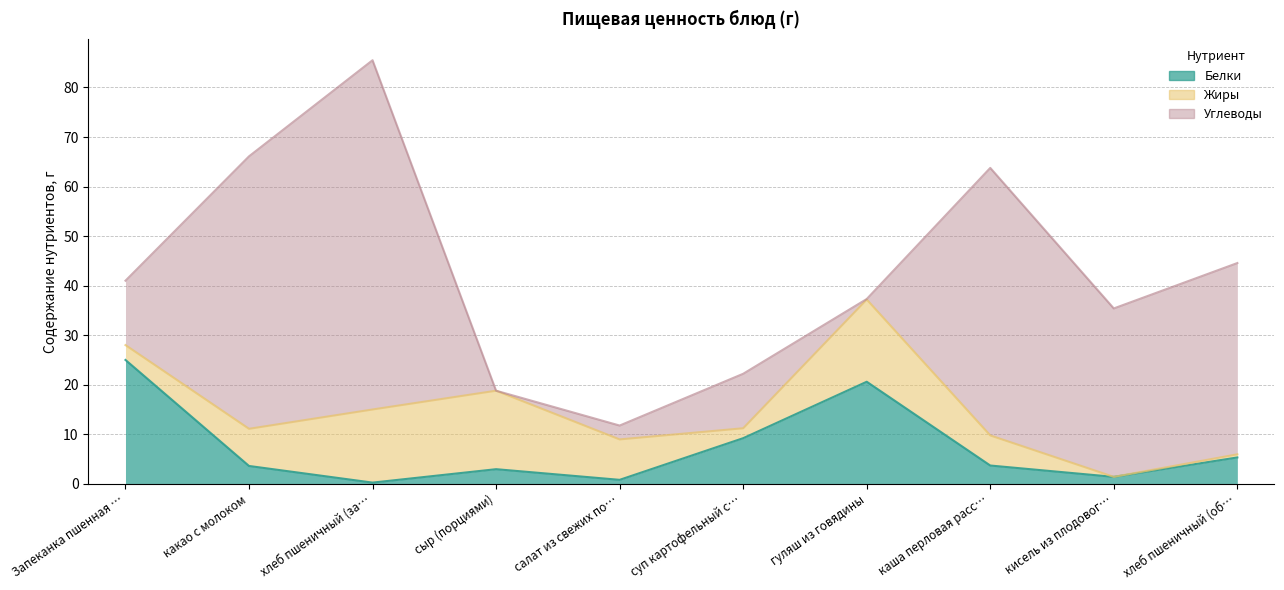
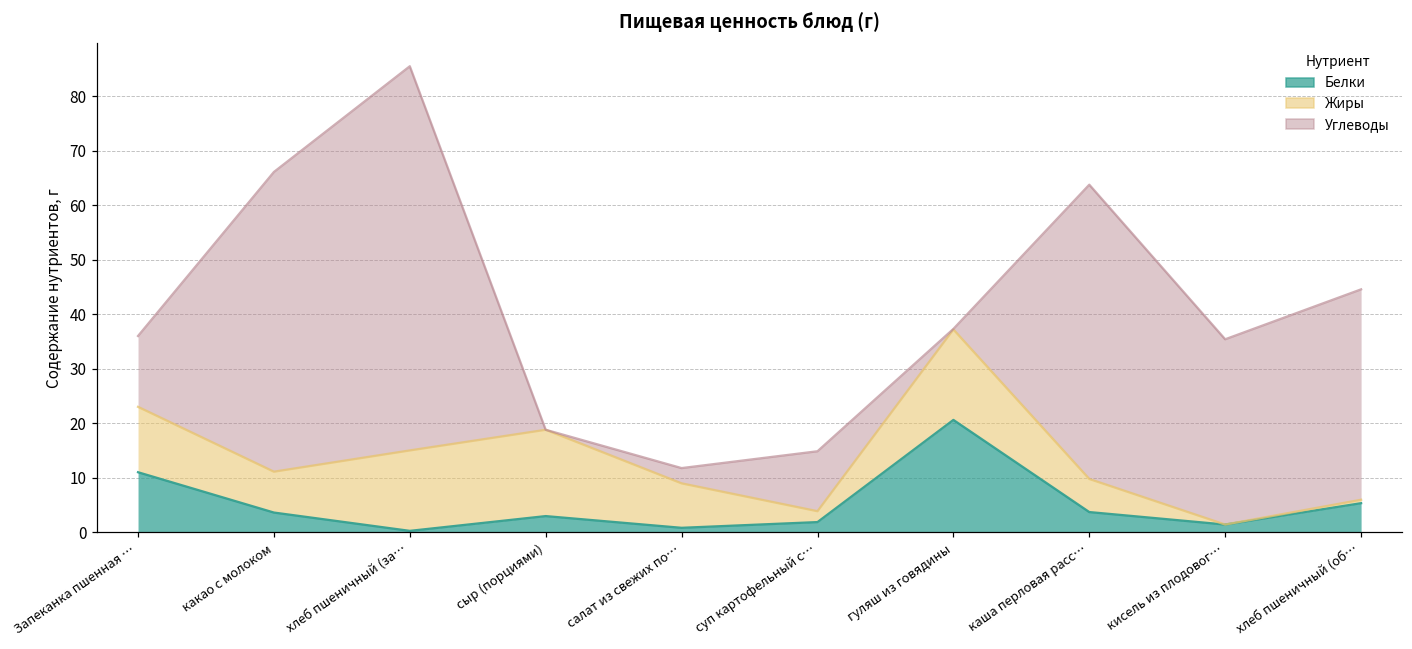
Белки, Запеканка пшенная …: 25 -> 11
Жиры, Запеканка пшенная …: 3 -> 12
Белки, суп картофельный с…: 9 -> 2
